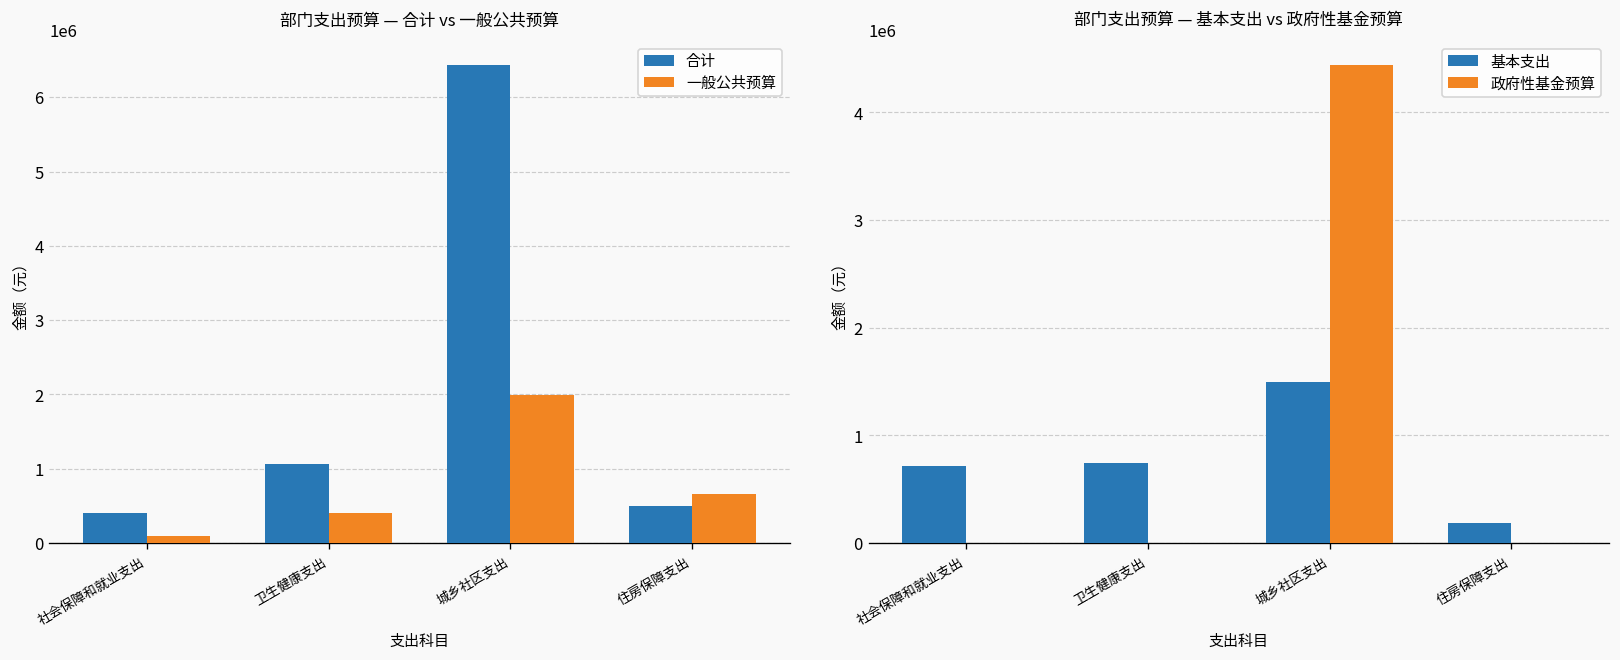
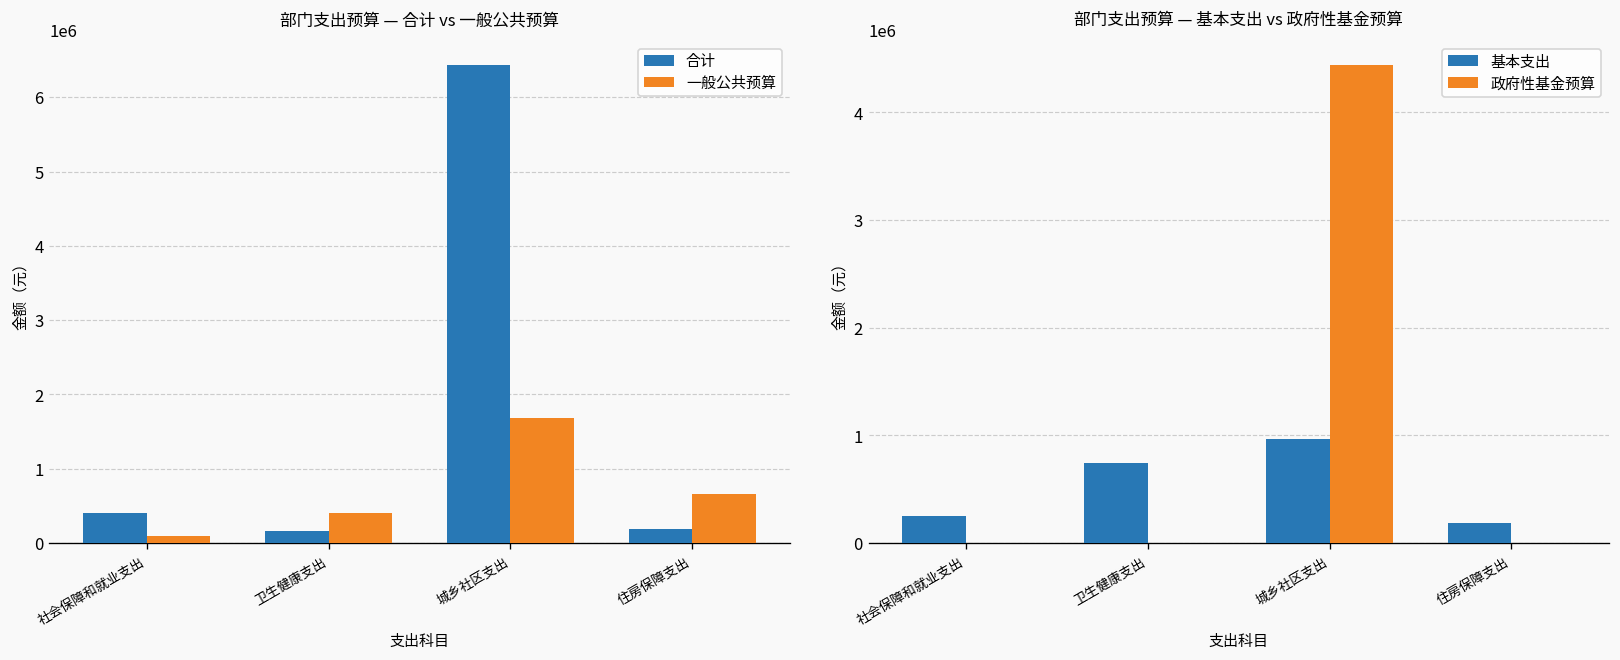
部门支出预算 — 合计 vs 一般公共预算, 合计, 卫生健康支出: 1100000 -> 200000
部门支出预算 — 合计 vs 一般公共预算, 一般公共预算, 城乡社区支出: 2000000 -> 1700000
部门支出预算 — 合计 vs 一般公共预算, 合计, 住房保障支出: 500000 -> 200000
部门支出预算 — 基本支出 vs 政府性基金预算, 基本支出, 社会保障和就业支出: 700000 -> 300000
部门支出预算 — 基本支出 vs 政府性基金预算, 基本支出, 城乡社区支出: 1500000 -> 1000000
